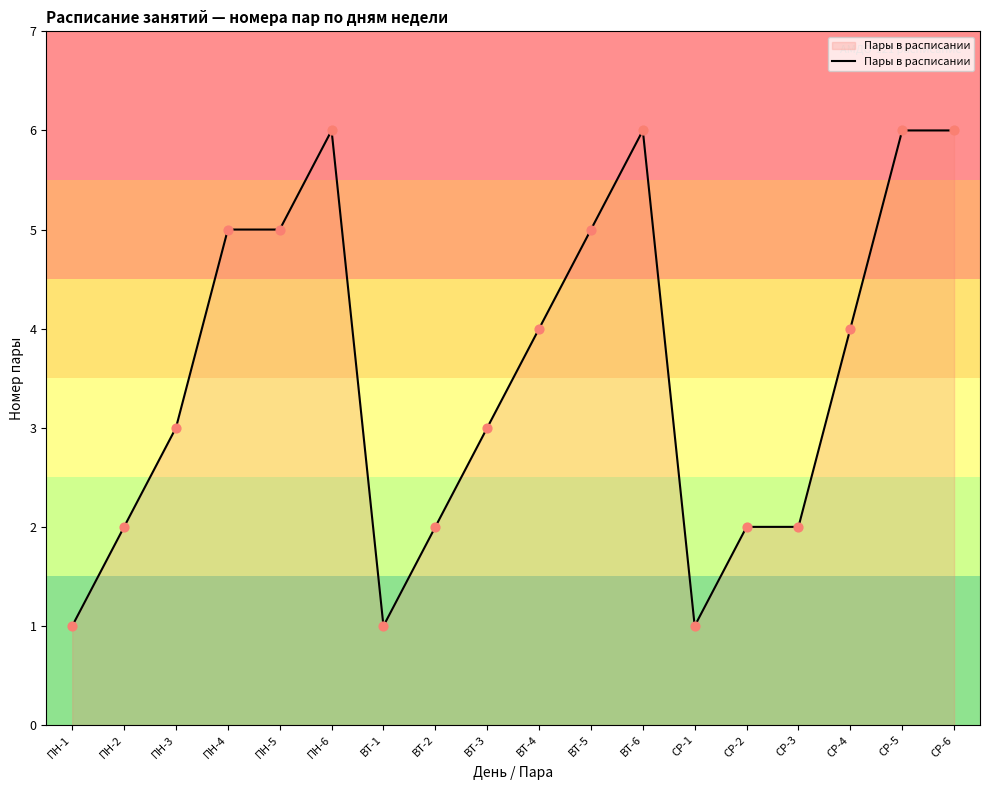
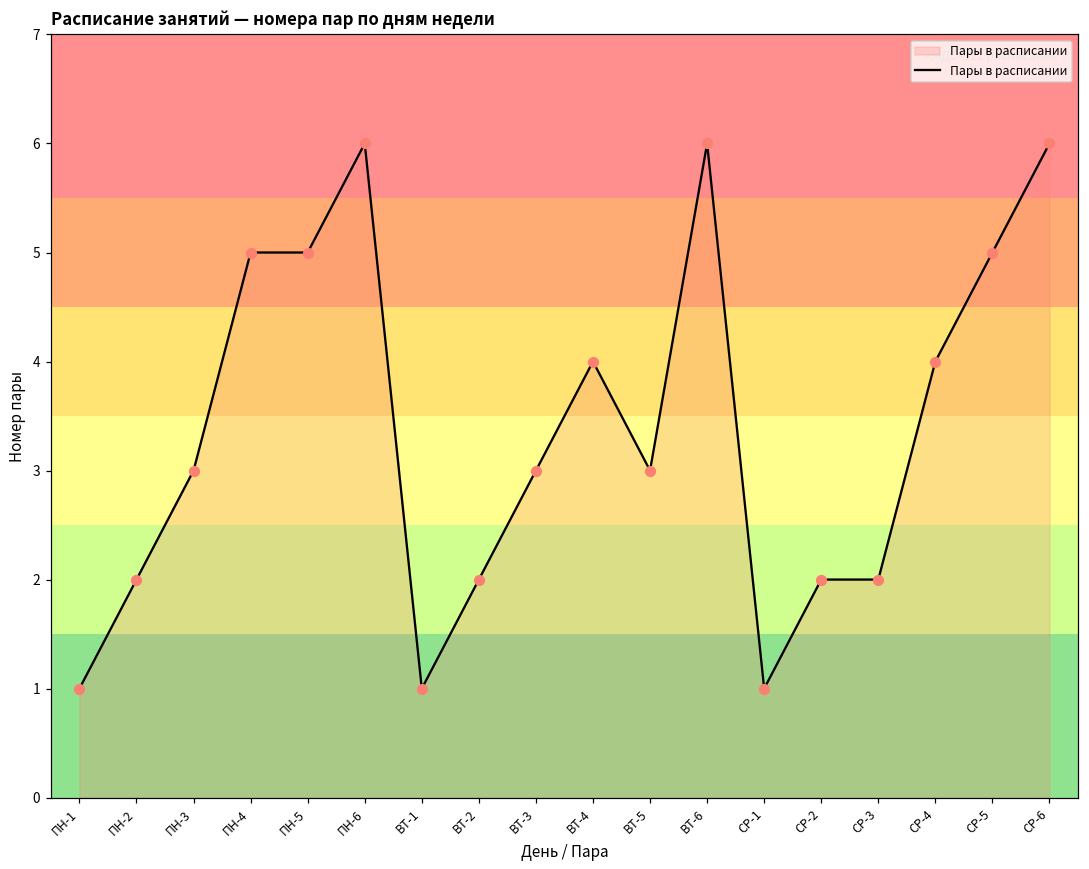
ВТ-5: 5 -> 3
СР-5: 6 -> 5
